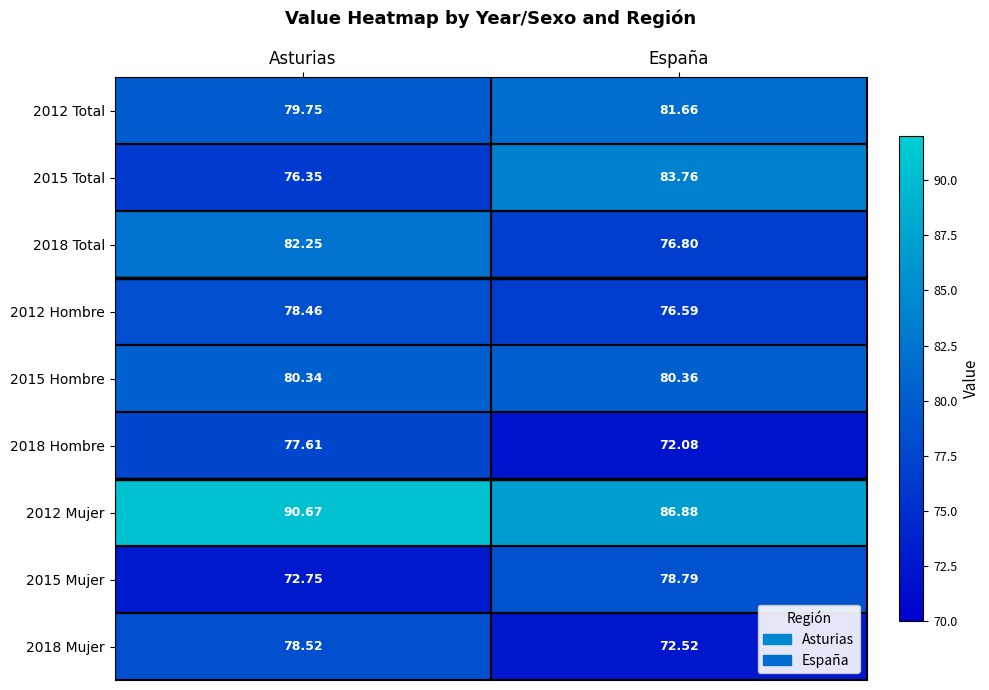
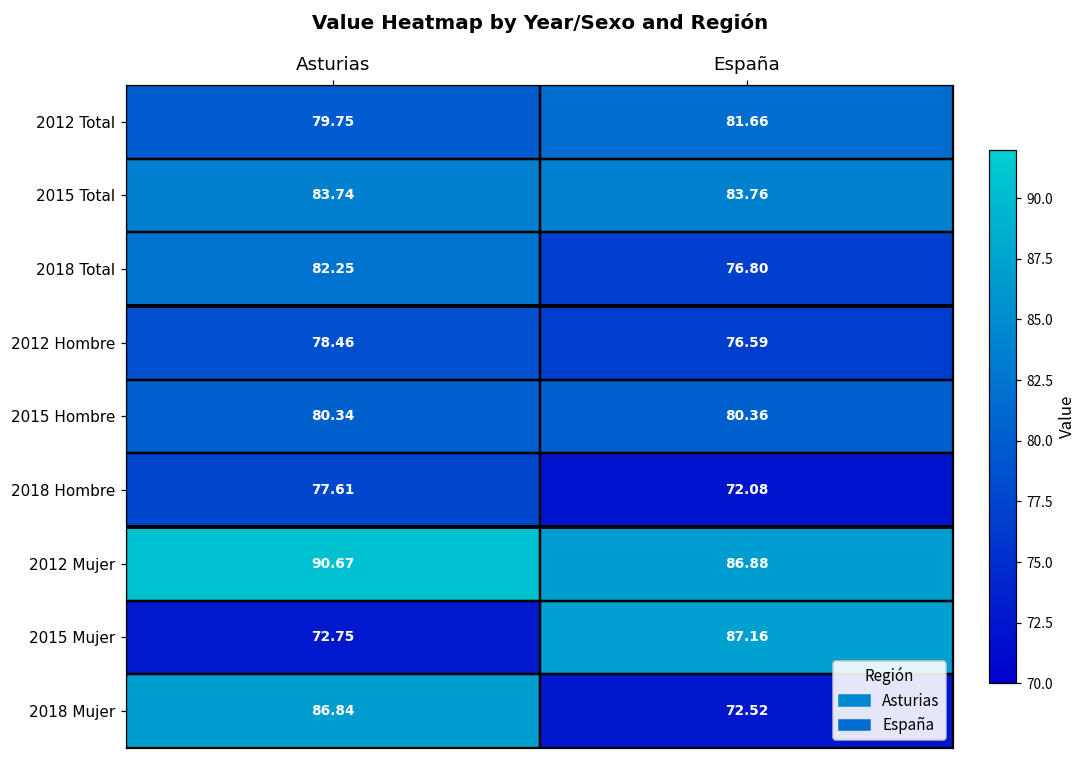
2015 Total, Asturias: 76.35 -> 83.74
2015 Mujer, España: 78.79 -> 87.16
2018 Mujer, Asturias: 78.52 -> 86.84
